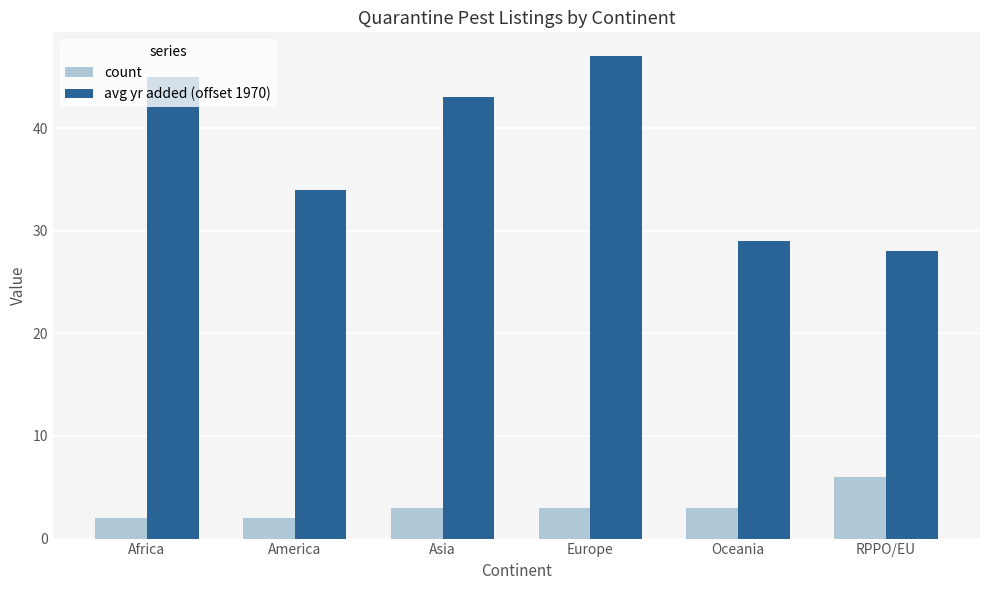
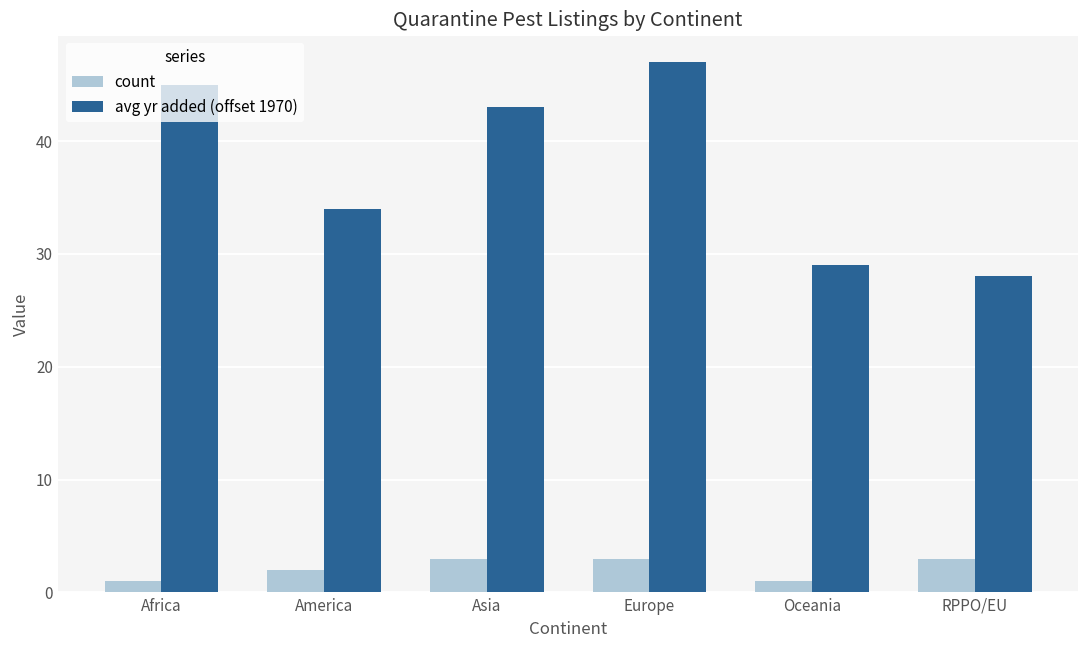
count, Africa: 2 -> 1
count, Oceania: 3 -> 1
count, RPPO/EU: 6 -> 3
